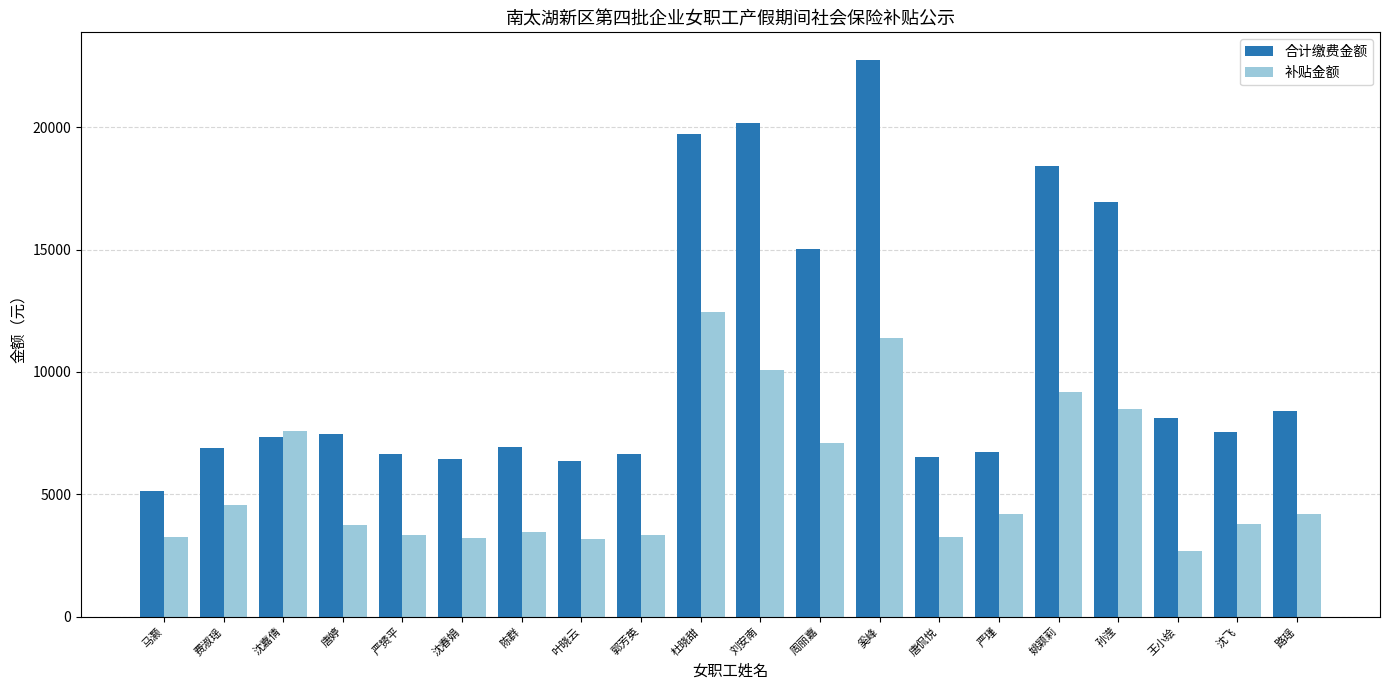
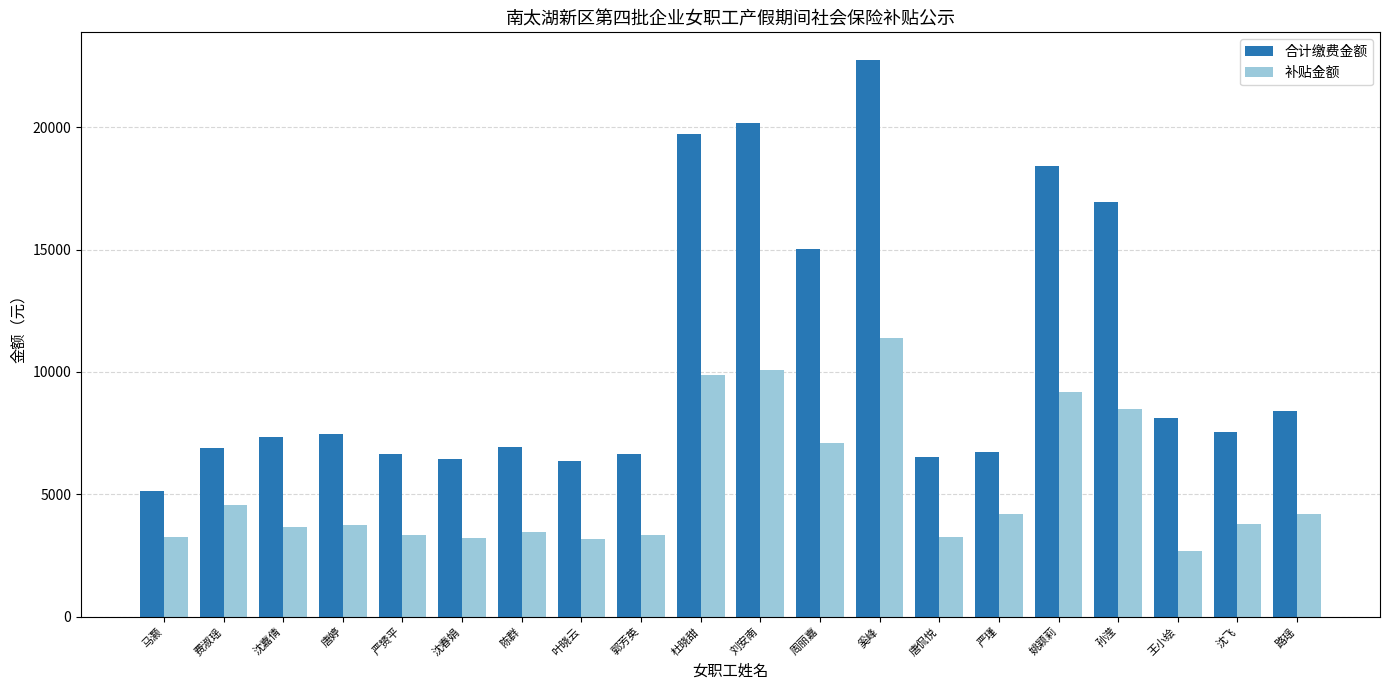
补贴金额, 沈嘉倩: 7600 -> 3700
补贴金额, 杜晓甜: 12500 -> 9900
